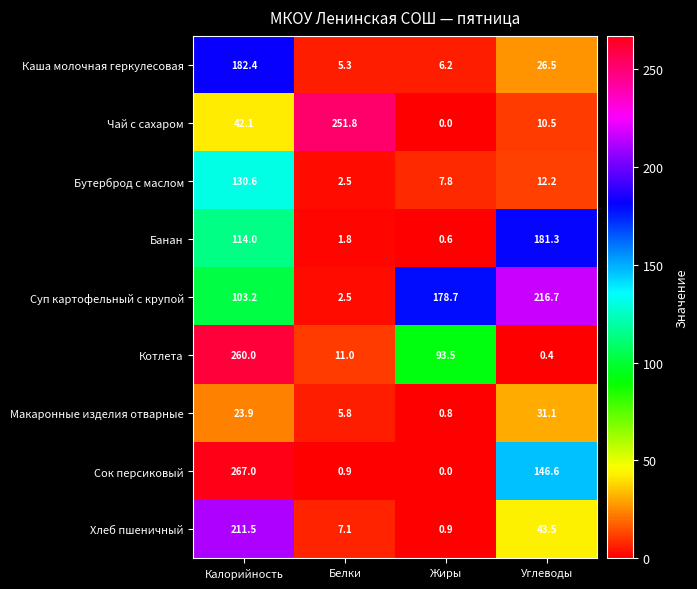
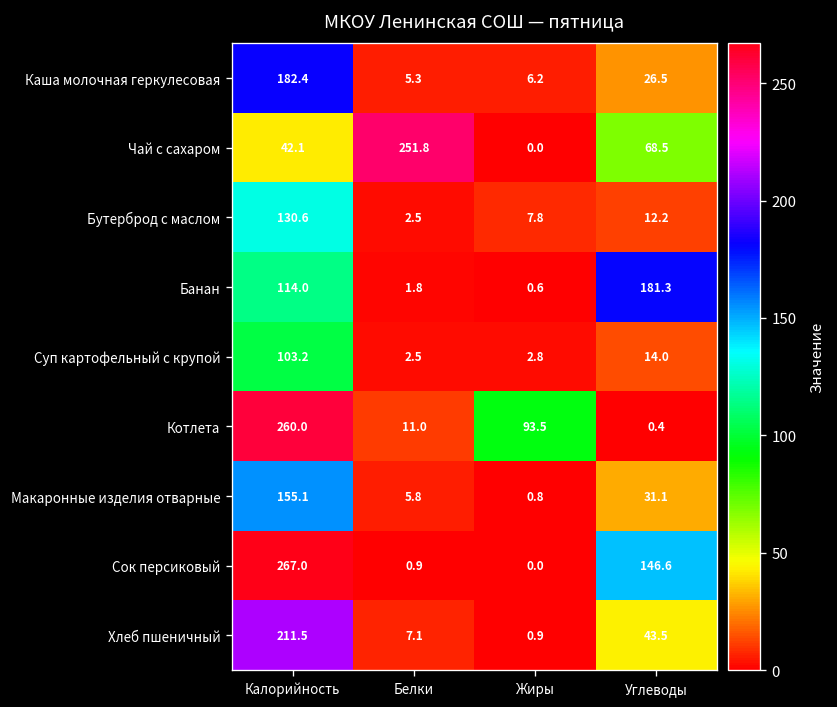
Чай с сахаром, Углеводы: 10.5 -> 68.5
Суп картофельный с крупой, Жиры: 178.7 -> 2.8
Суп картофельный с крупой, Углеводы: 216.7 -> 14.0
Макаронные изделия отварные, Калорийность: 23.9 -> 155.1
